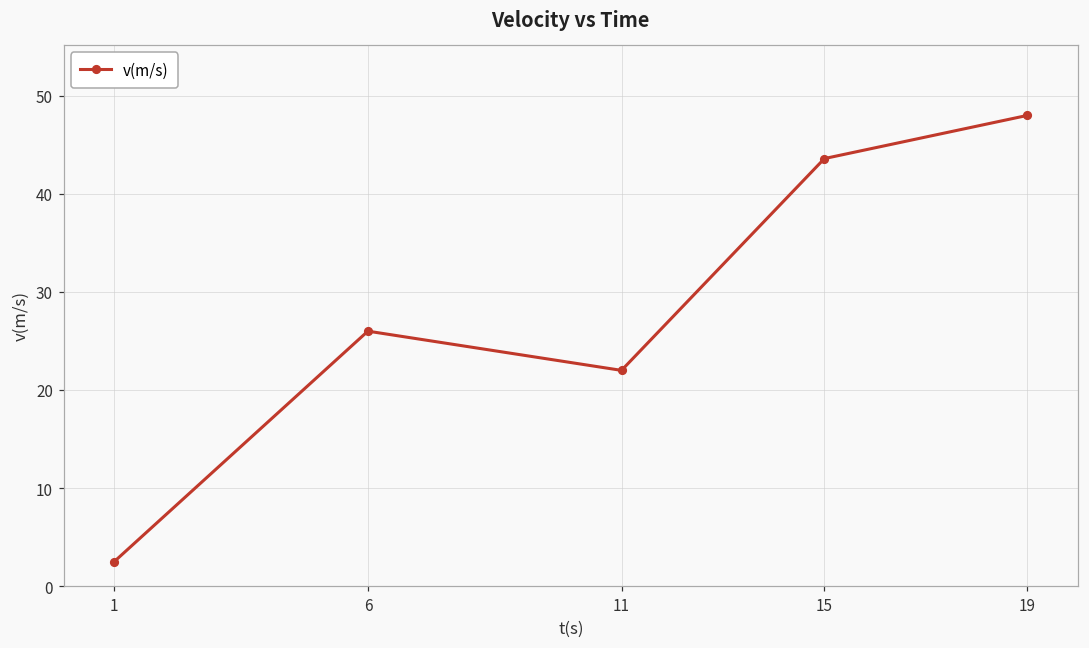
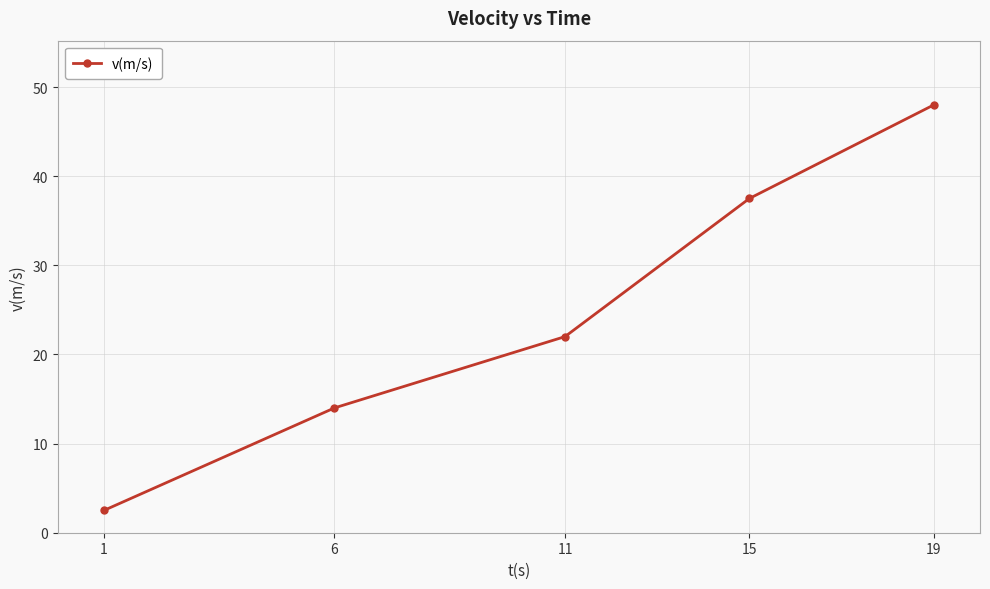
6: 26 -> 14
15: 44 -> 38
